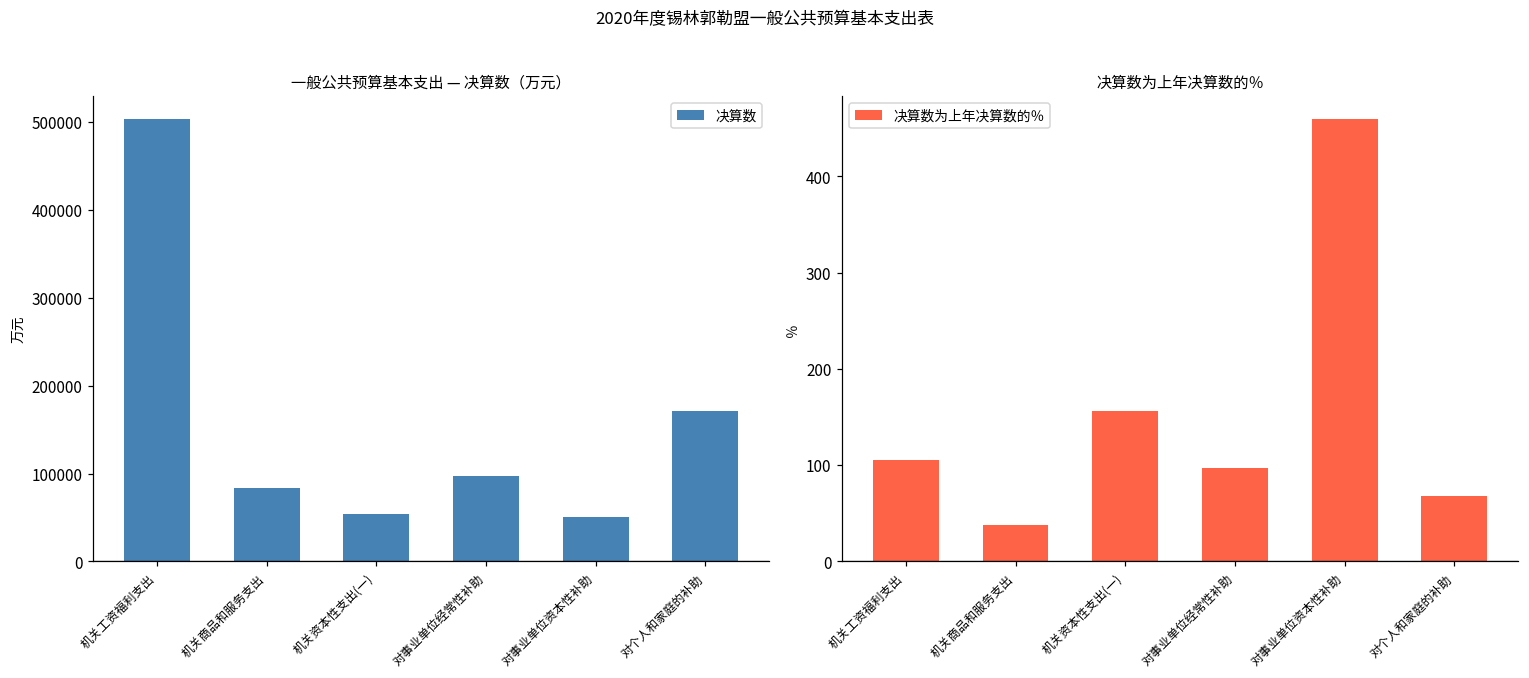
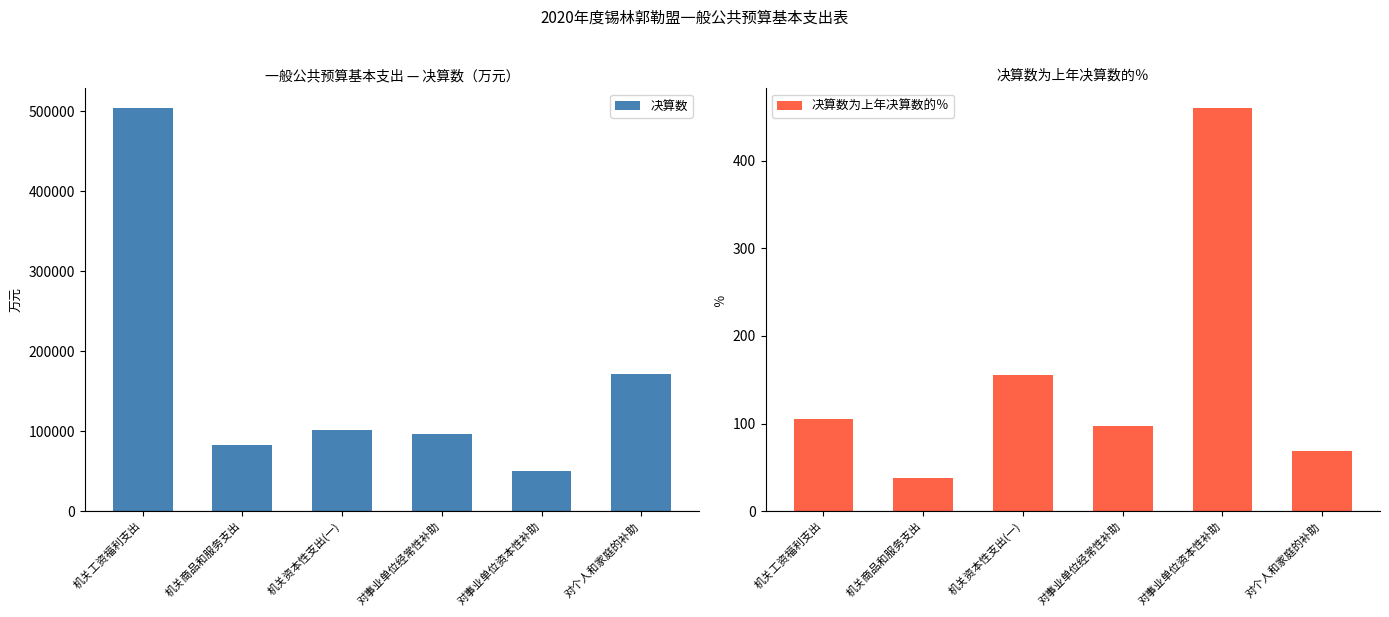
一般公共预算基本支出 — 决算数（万元）, 机关资本性支出(一): 50000 -> 100000
